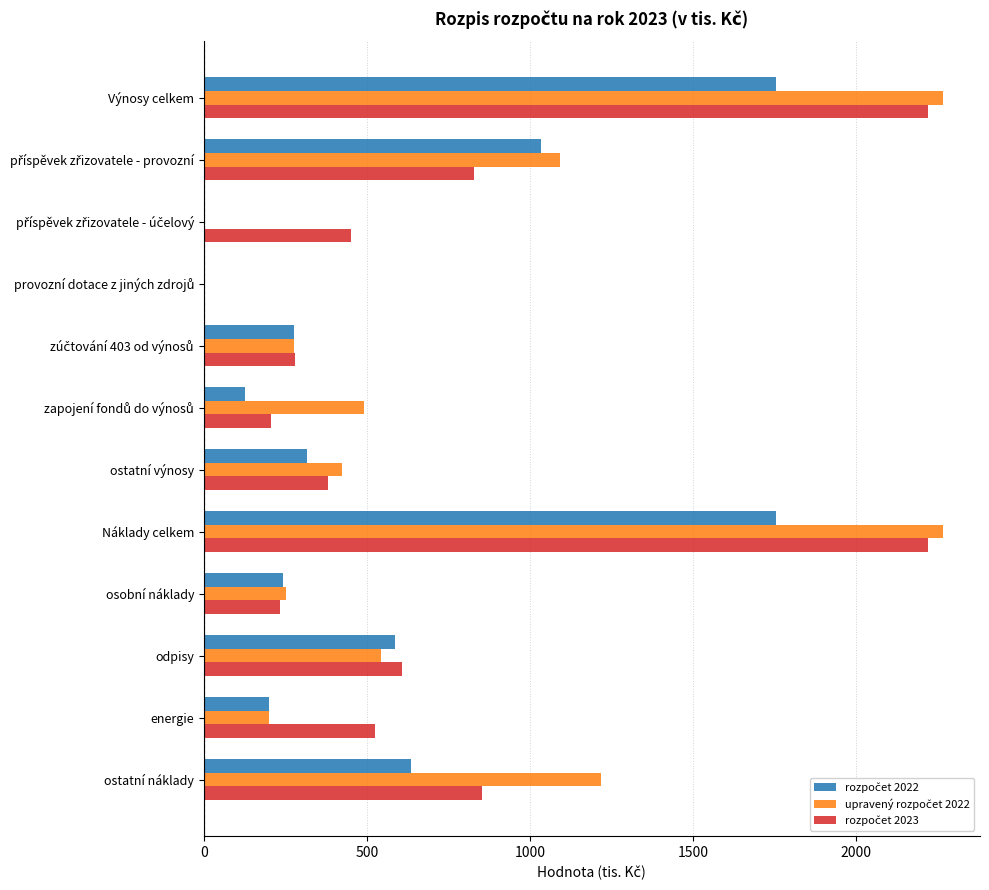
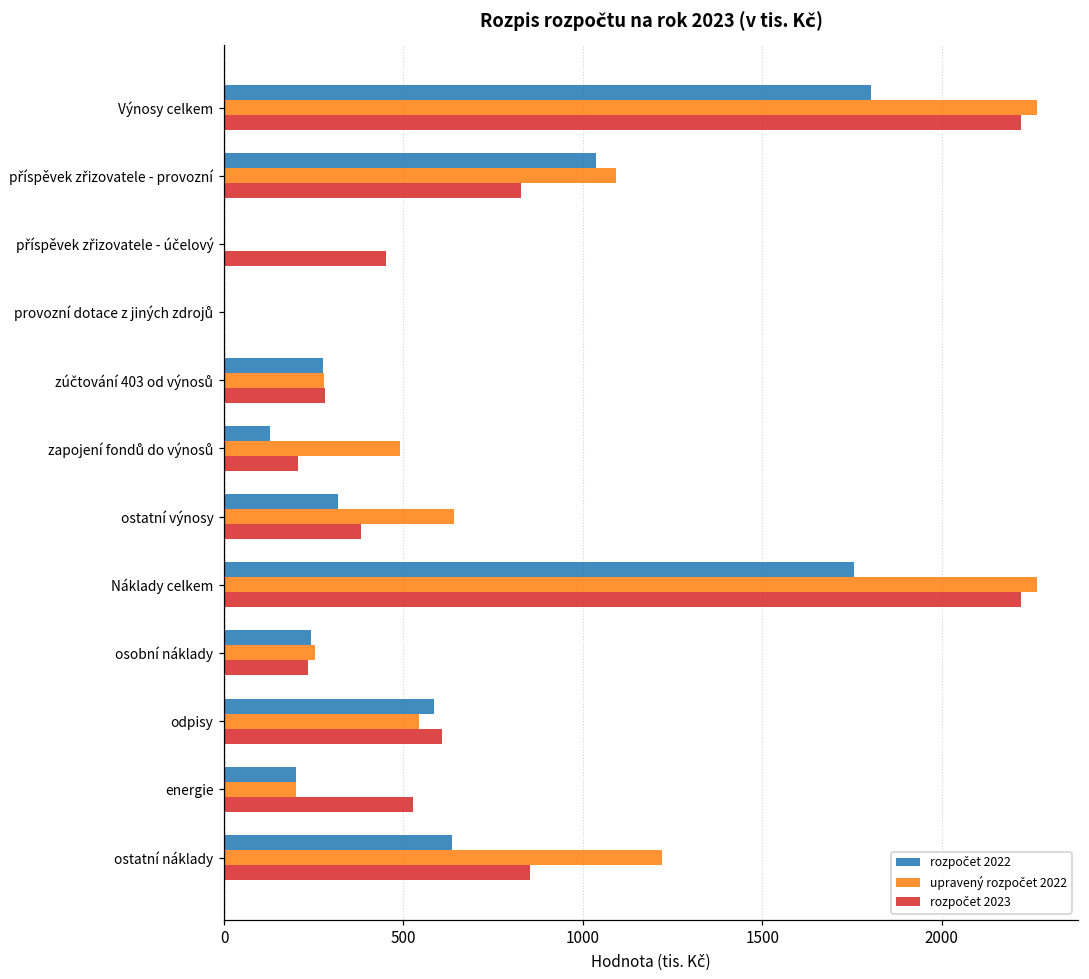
rozpočet 2022, Výnosy celkem: 1760 -> 1800
upravený rozpočet 2022, ostatní výnosy: 420 -> 640
